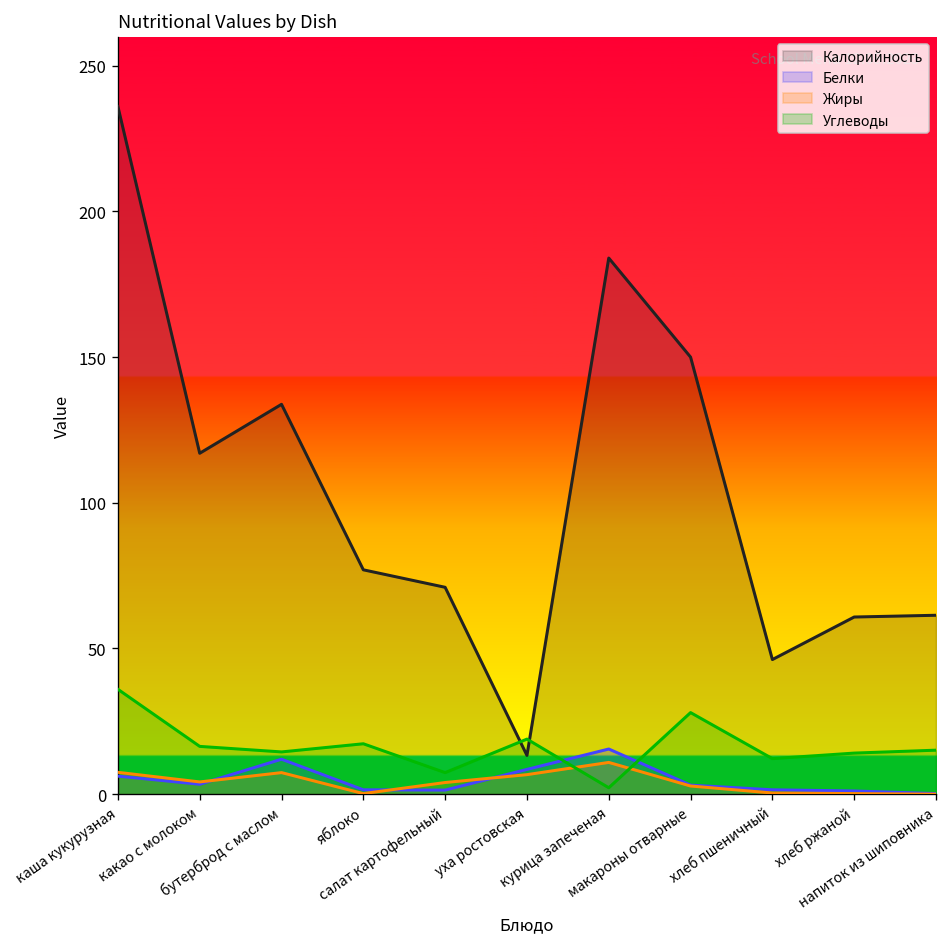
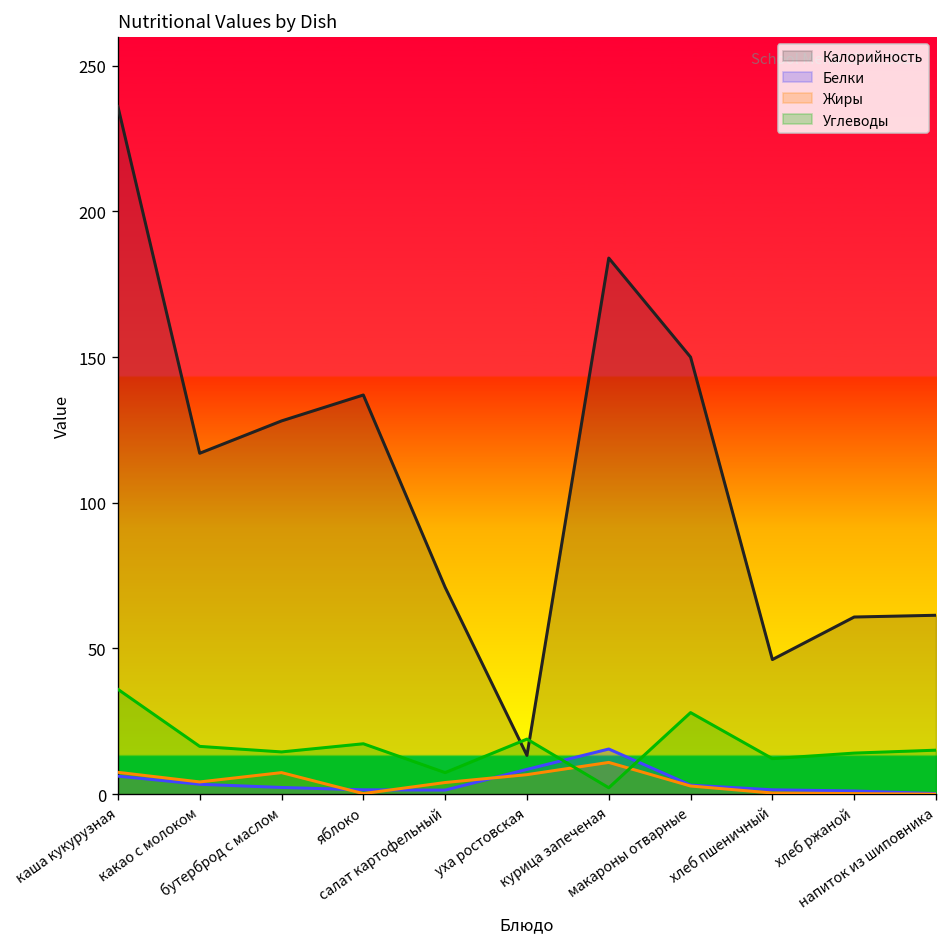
Калорийность, бутерброд с маслом: 134 -> 128
Белки, бутерброд с маслом: 12 -> 2
Калорийность, яблоко: 77 -> 137
